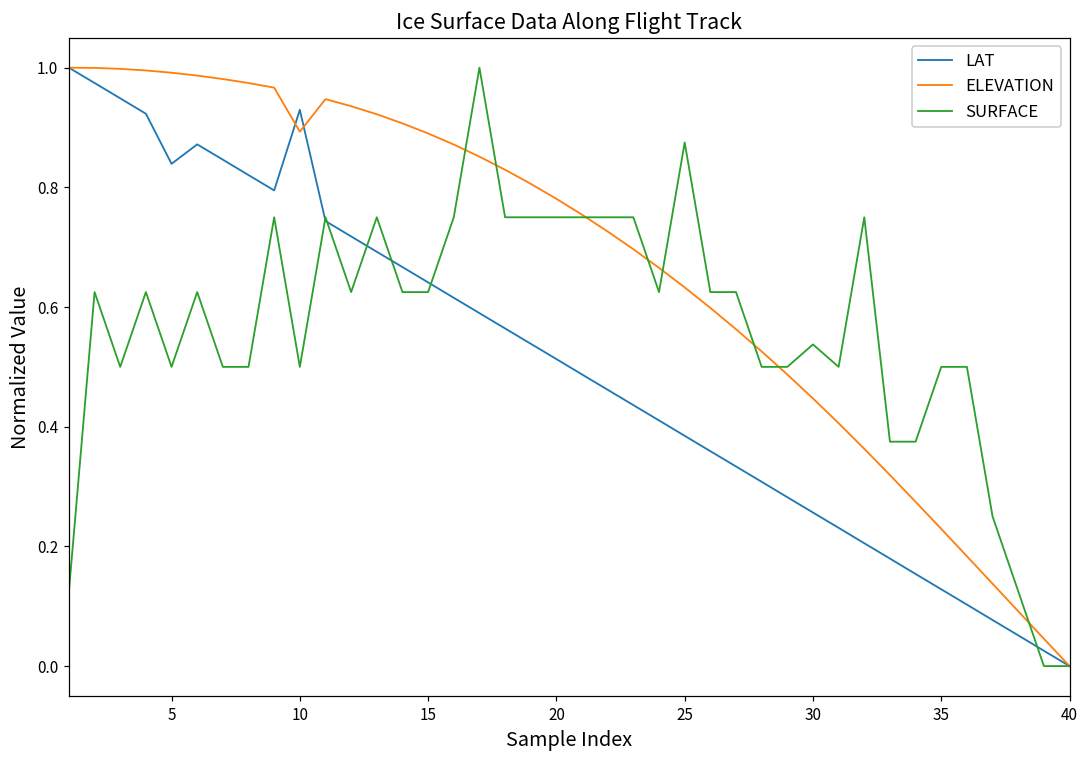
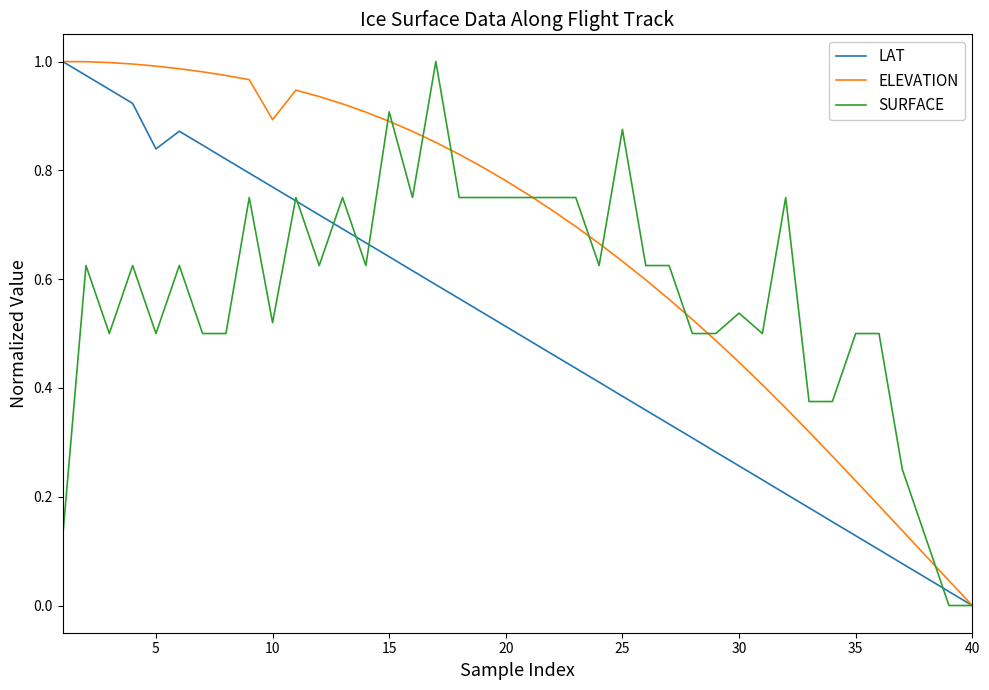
LAT, 10: 0.93 -> 0.77
SURFACE, 10: 0.50 -> 0.52
SURFACE, 15: 0.63 -> 0.91
